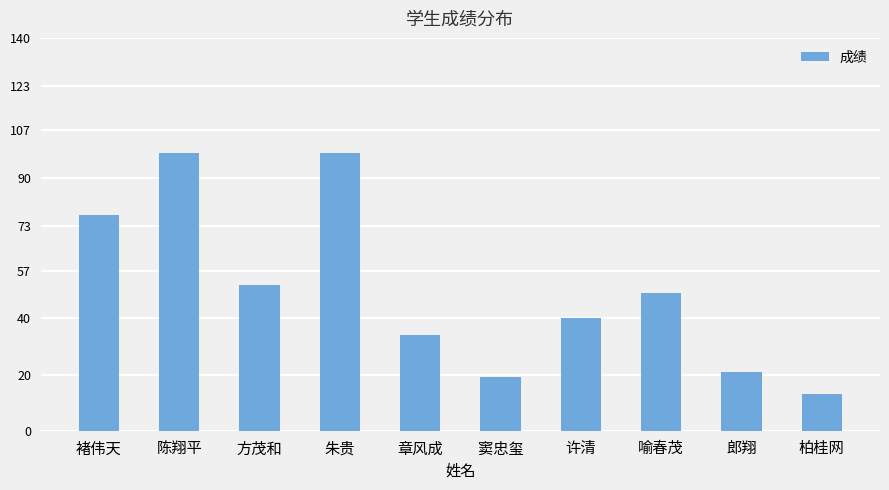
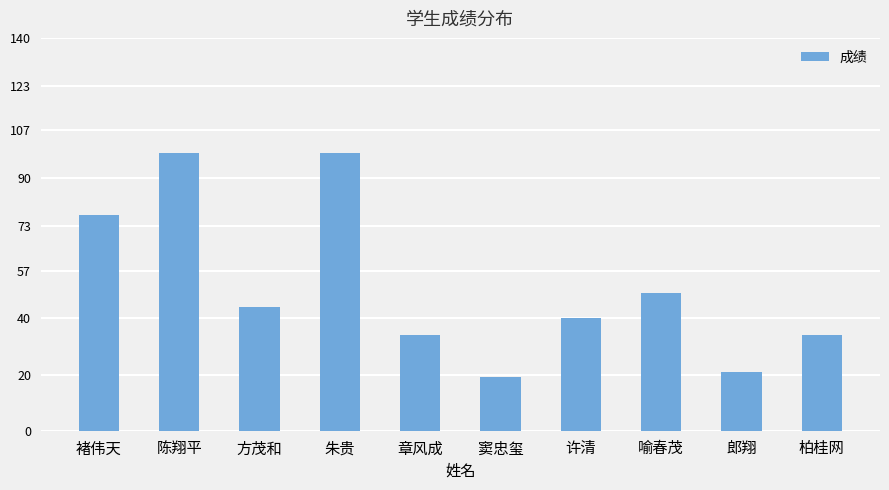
方茂和: 52 -> 44
柏桂网: 13 -> 34
